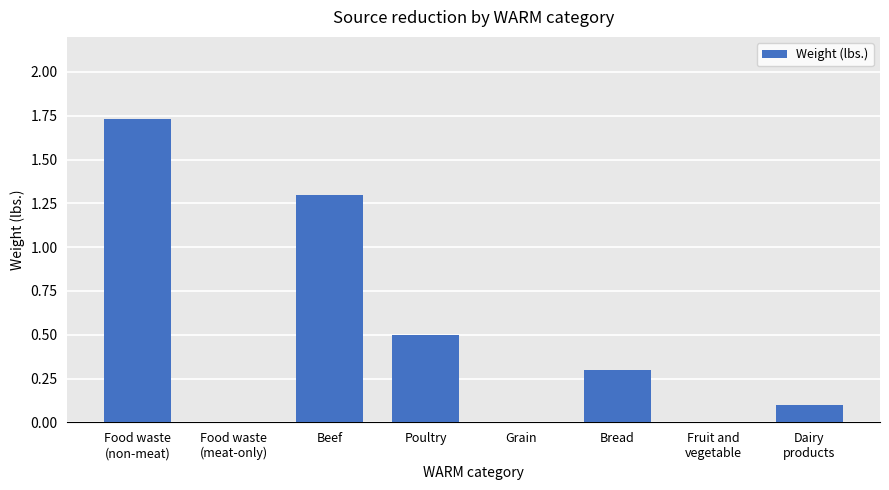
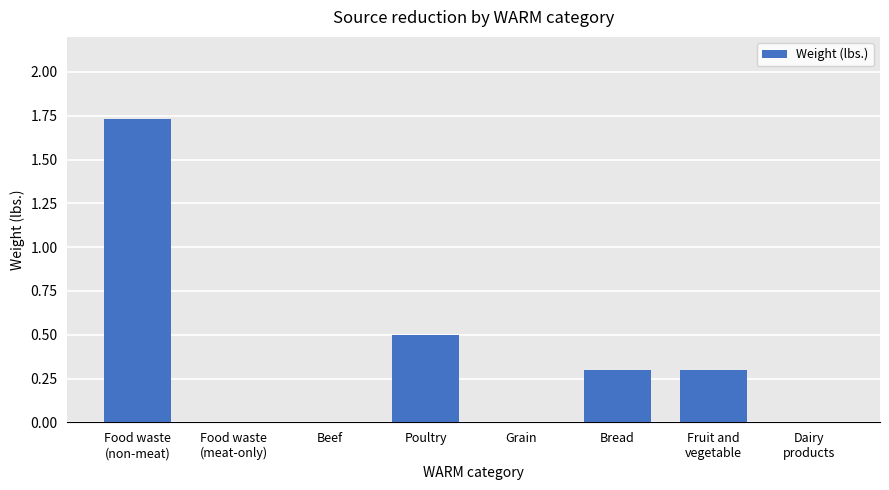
Beef: 1.3 -> 0.0
Fruit and vegetable: 0.0 -> 0.3
Dairy products: 0.1 -> 0.0
